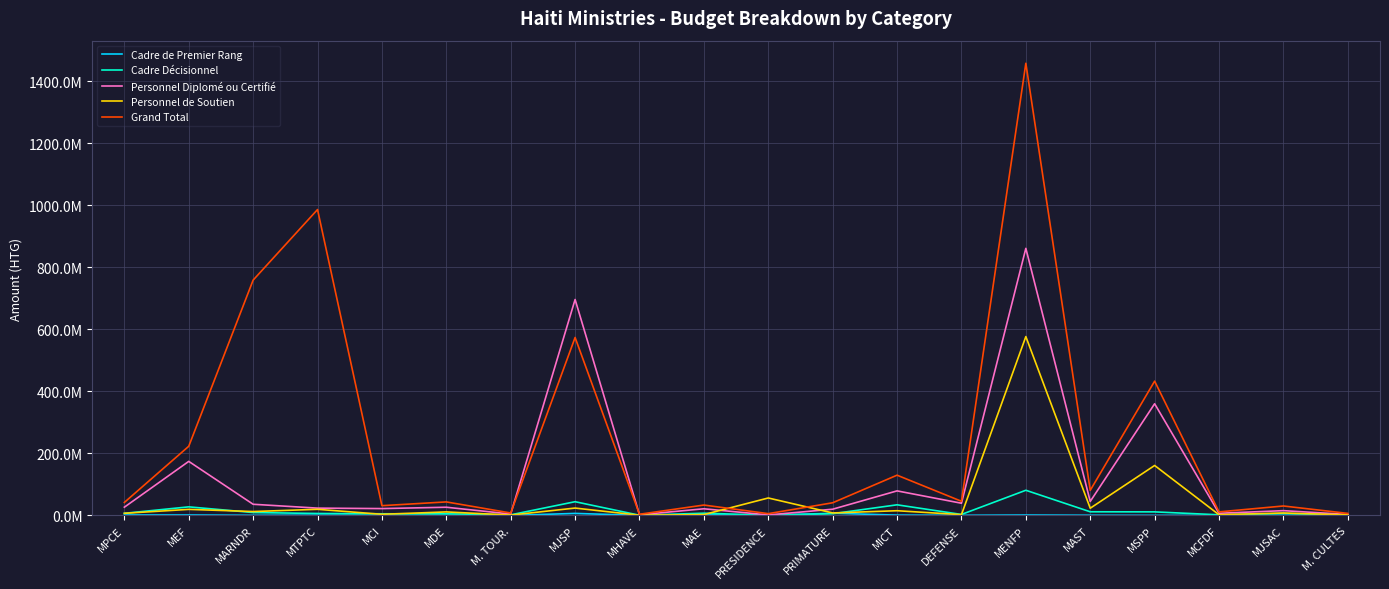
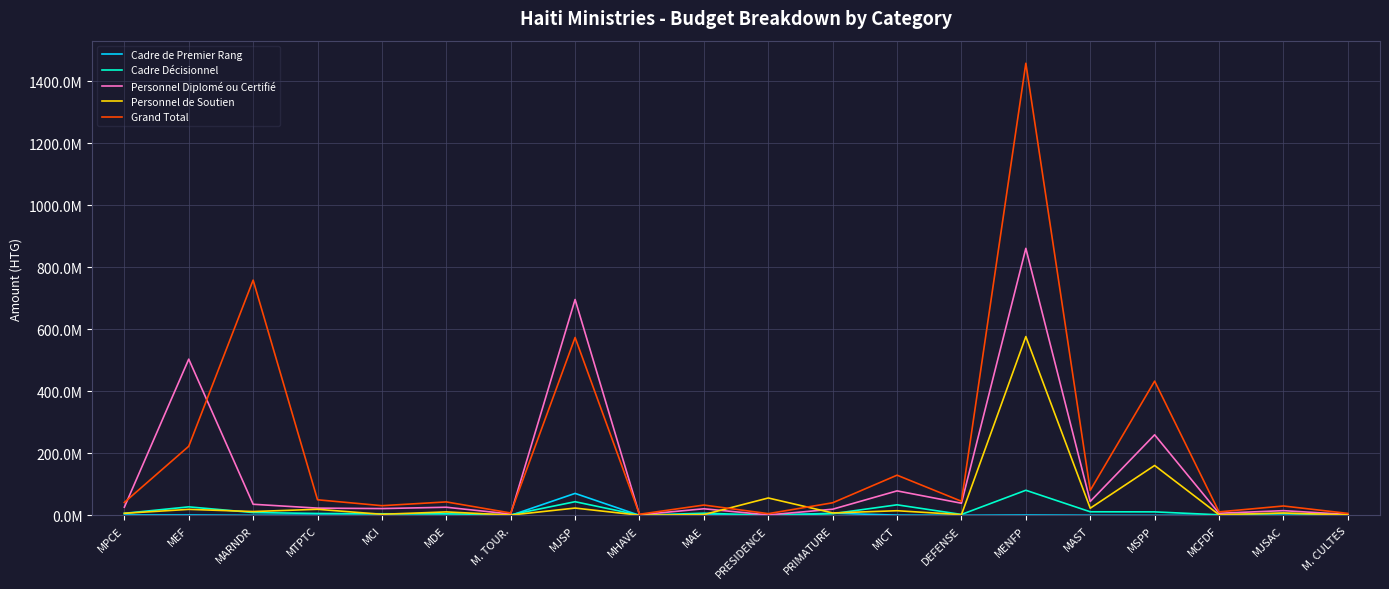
Personnel Diplomé ou Certifié, MEF: 170000000 -> 500000000
Grand Total, MTPTC: 990000000 -> 50000000
Cadre de Premier Rang, MJSP: 10000000 -> 70000000
Personnel Diplomé ou Certifié, MSPP: 360000000 -> 260000000
